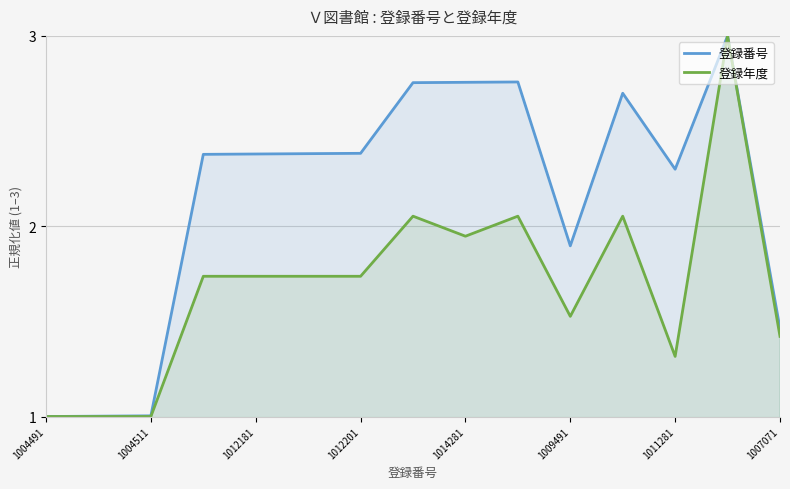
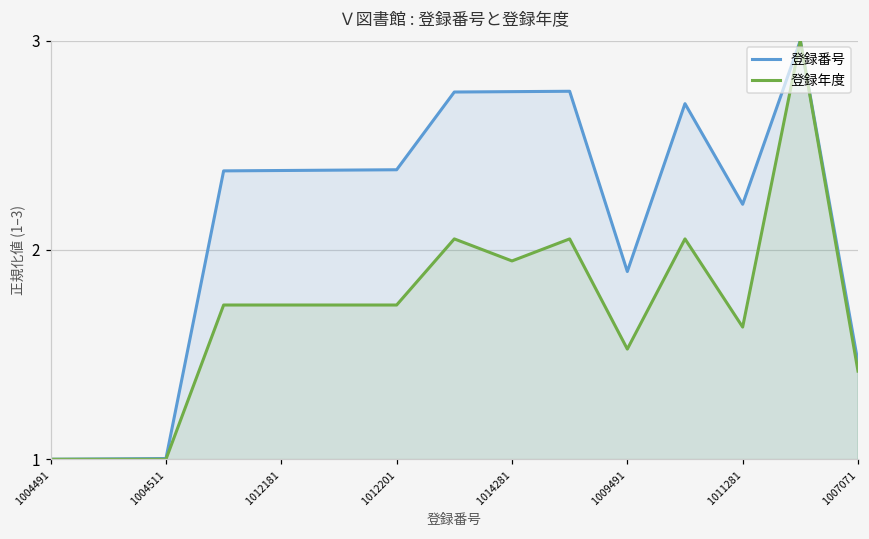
登録番号, 1011281: 2.30 -> 2.22
登録年度, 1011281: 1.32 -> 1.63
